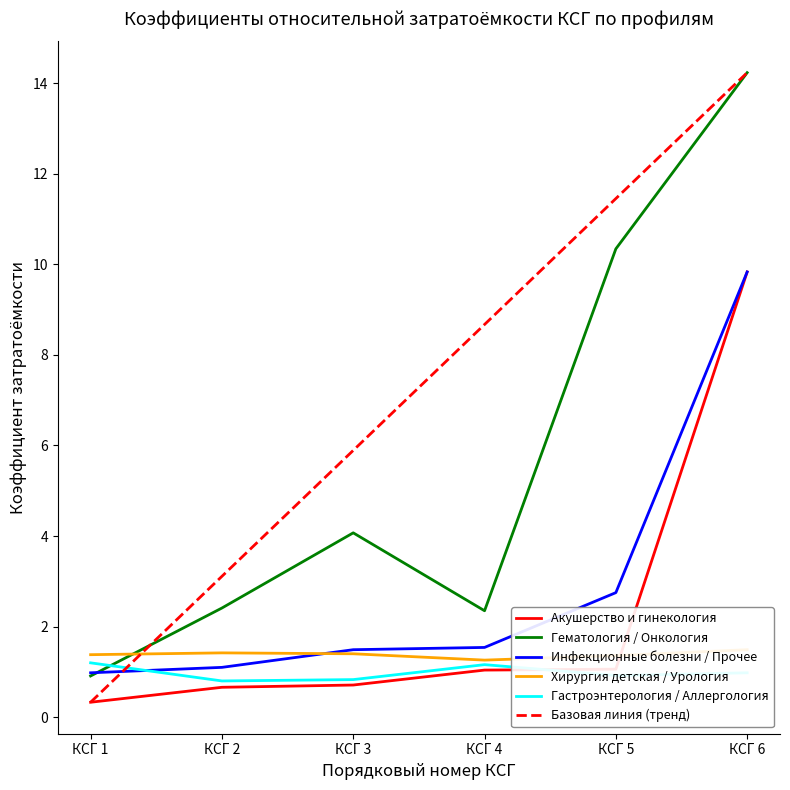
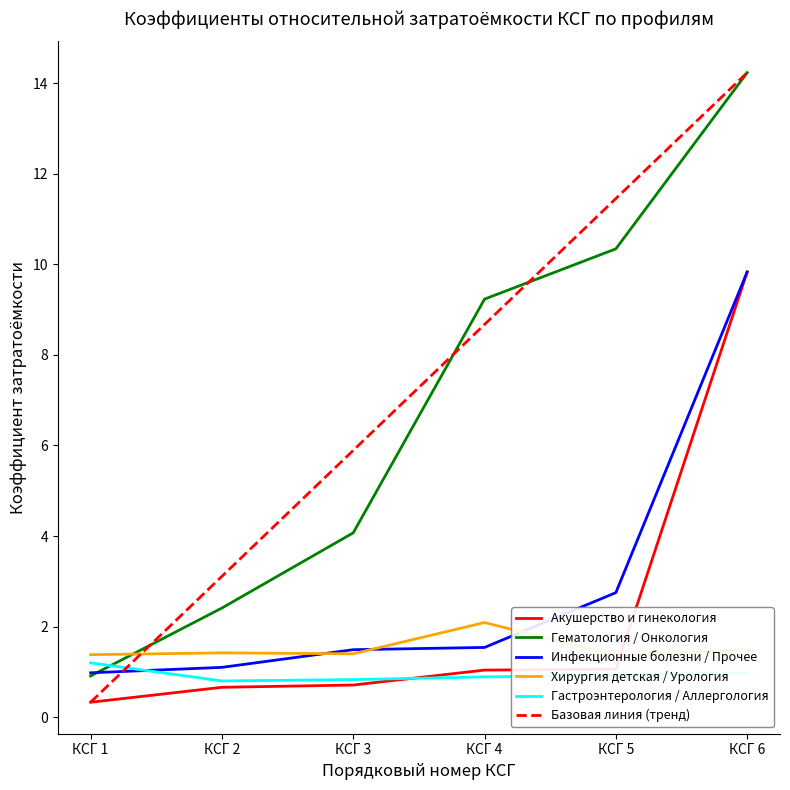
Гематология / Онкология, КСГ 4: 2.4 -> 9.2
Хирургия детская / Урология, КСГ 4: 1.3 -> 2.1
Гастроэнтерология / Аллергология, КСГ 4: 1.2 -> 0.9
